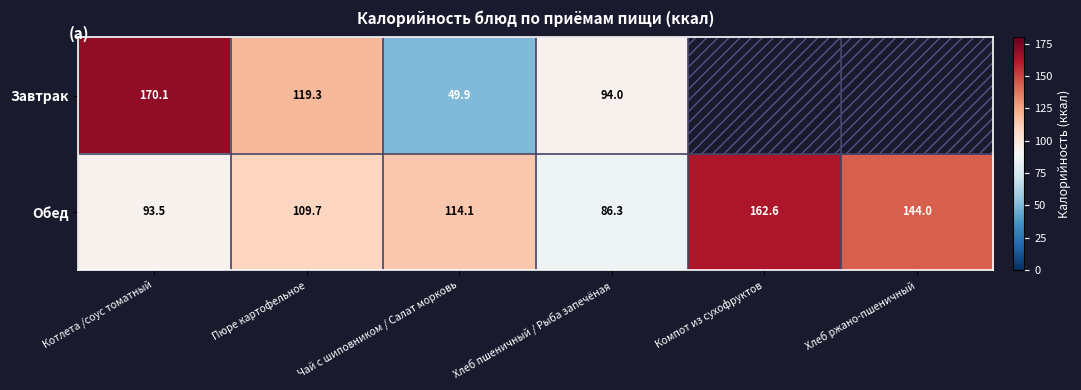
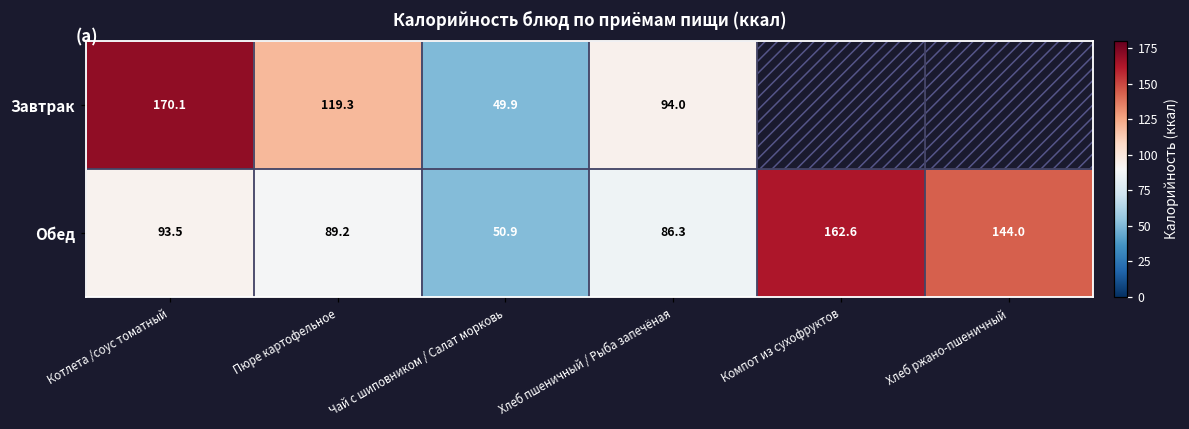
Обед, Пюре картофельное: 109.7 -> 89.2
Обед, Чай с шиповником / Салат морковь: 114.1 -> 50.9
